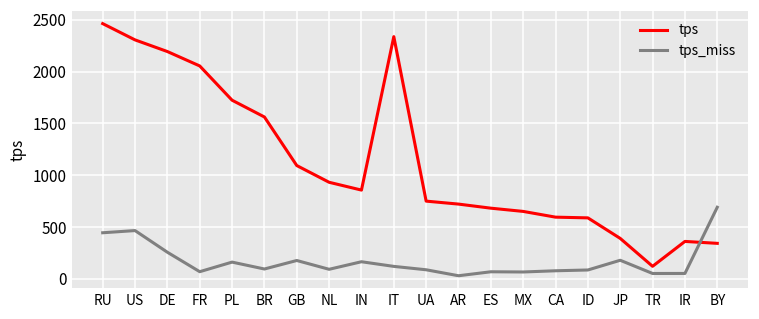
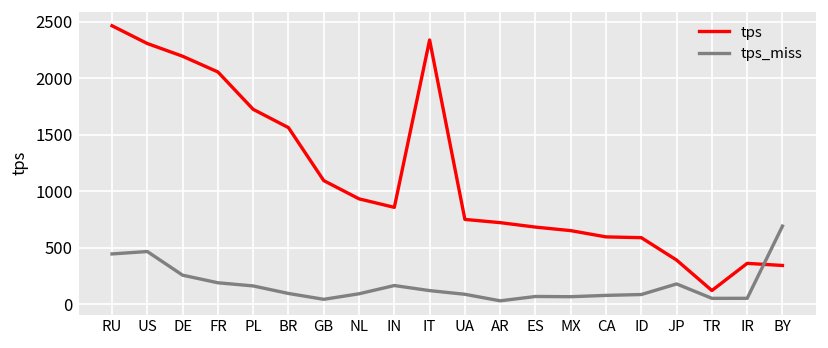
tps_miss, FR: 100 -> 200
tps_miss, GB: 200 -> 0
